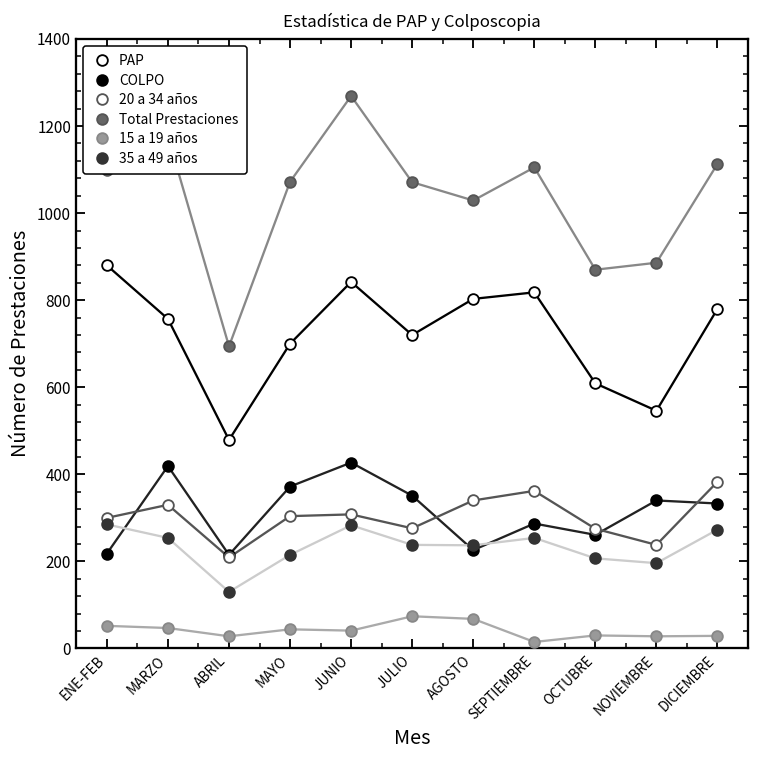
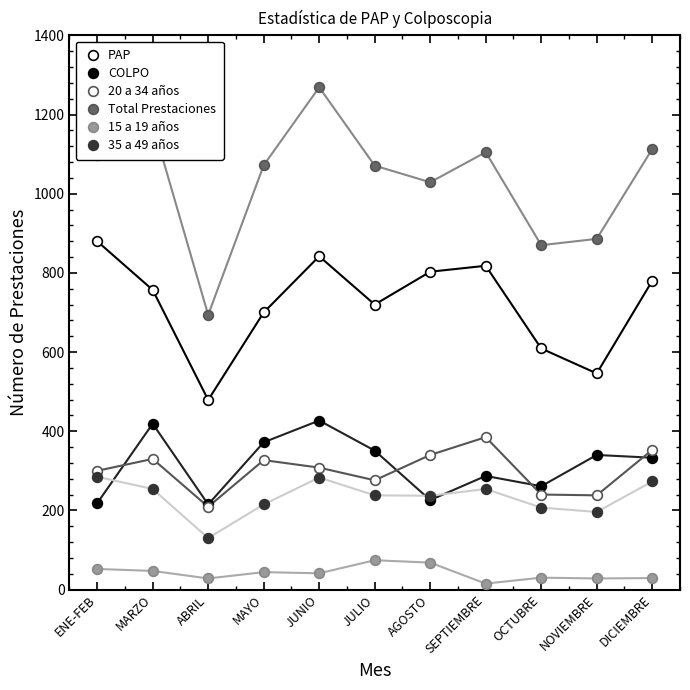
20 a 34 años, MAYO: 300 -> 330
20 a 34 años, SEPTIEMBRE: 360 -> 390
20 a 34 años, OCTUBRE: 280 -> 240
20 a 34 años, DICIEMBRE: 380 -> 350
